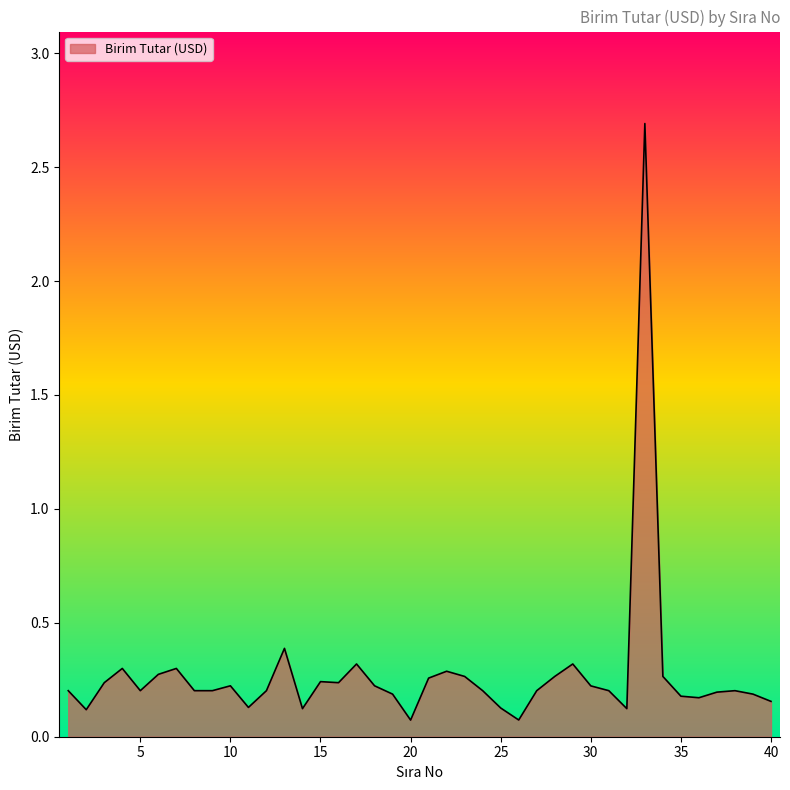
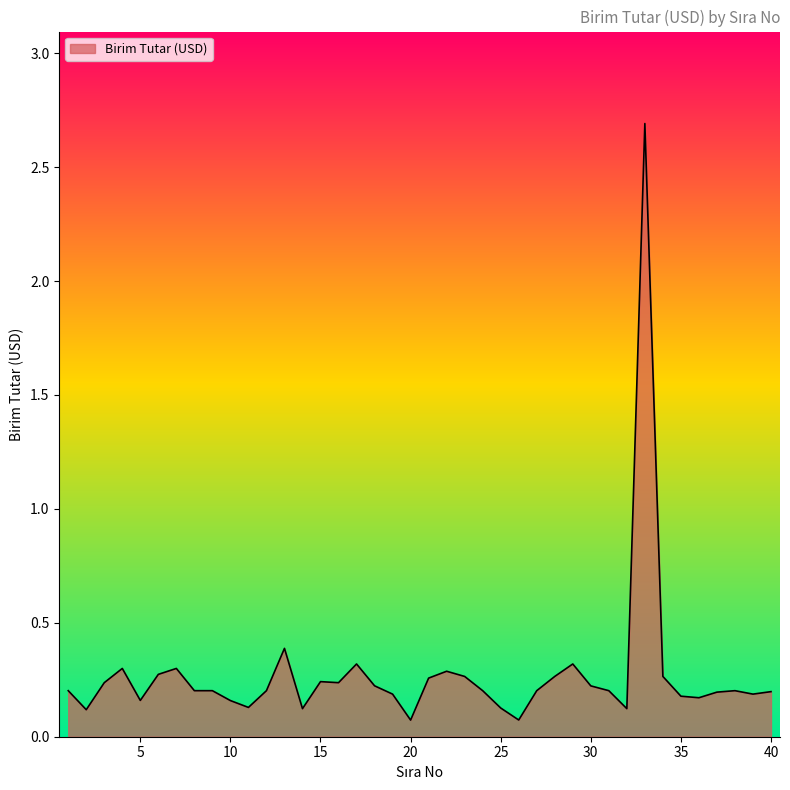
5: 0.20 -> 0.16
10: 0.22 -> 0.16
40: 0.16 -> 0.20
